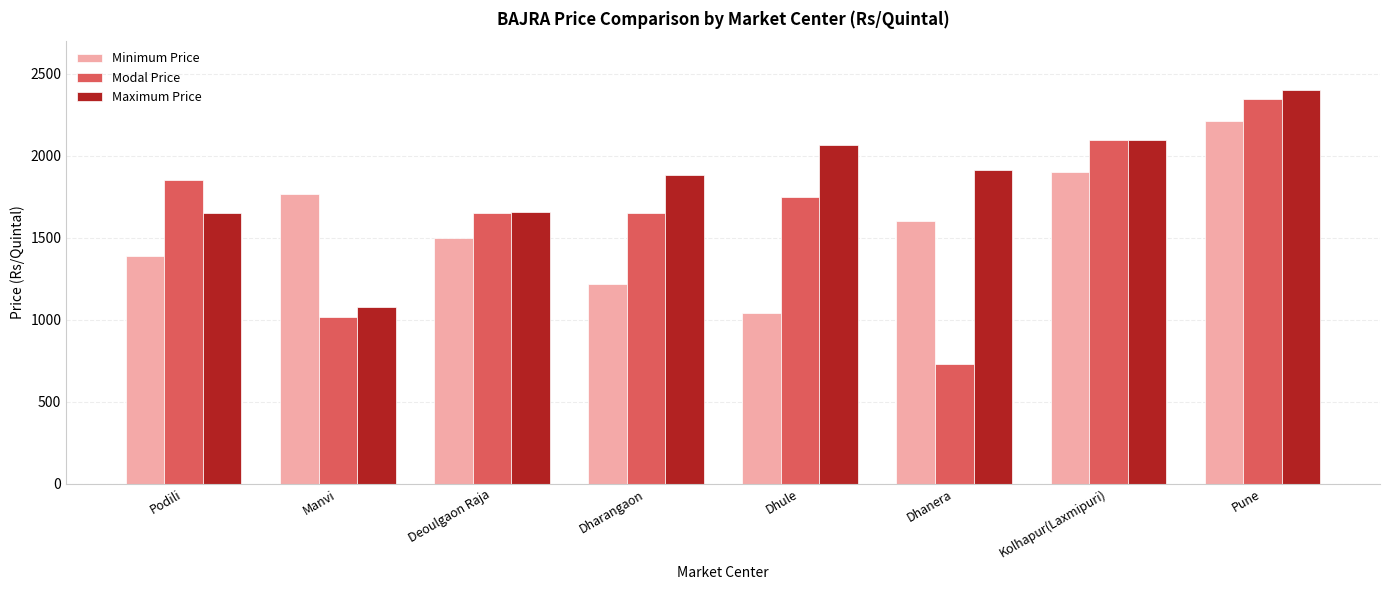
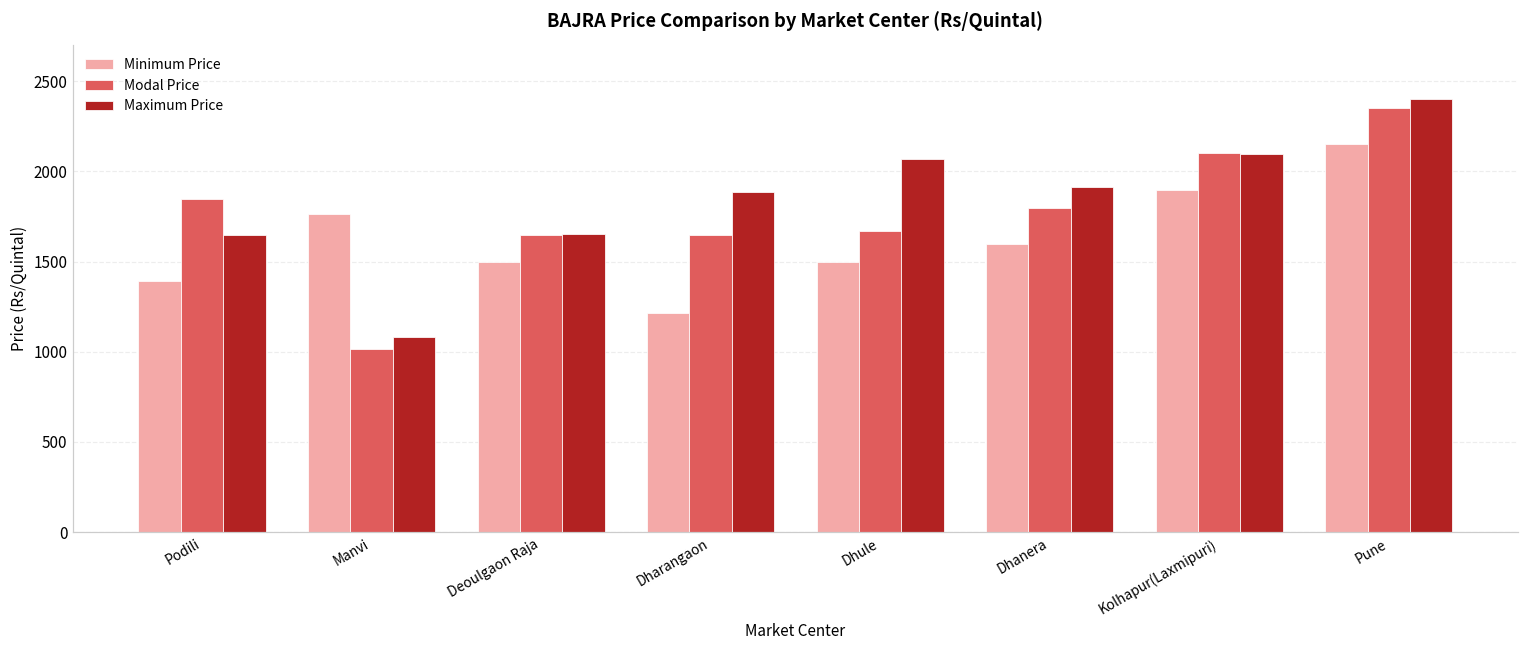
Minimum Price, Dhule: 1040 -> 1500
Modal Price, Dhule: 1750 -> 1670
Modal Price, Dhanera: 730 -> 1800
Minimum Price, Pune: 2210 -> 2150
